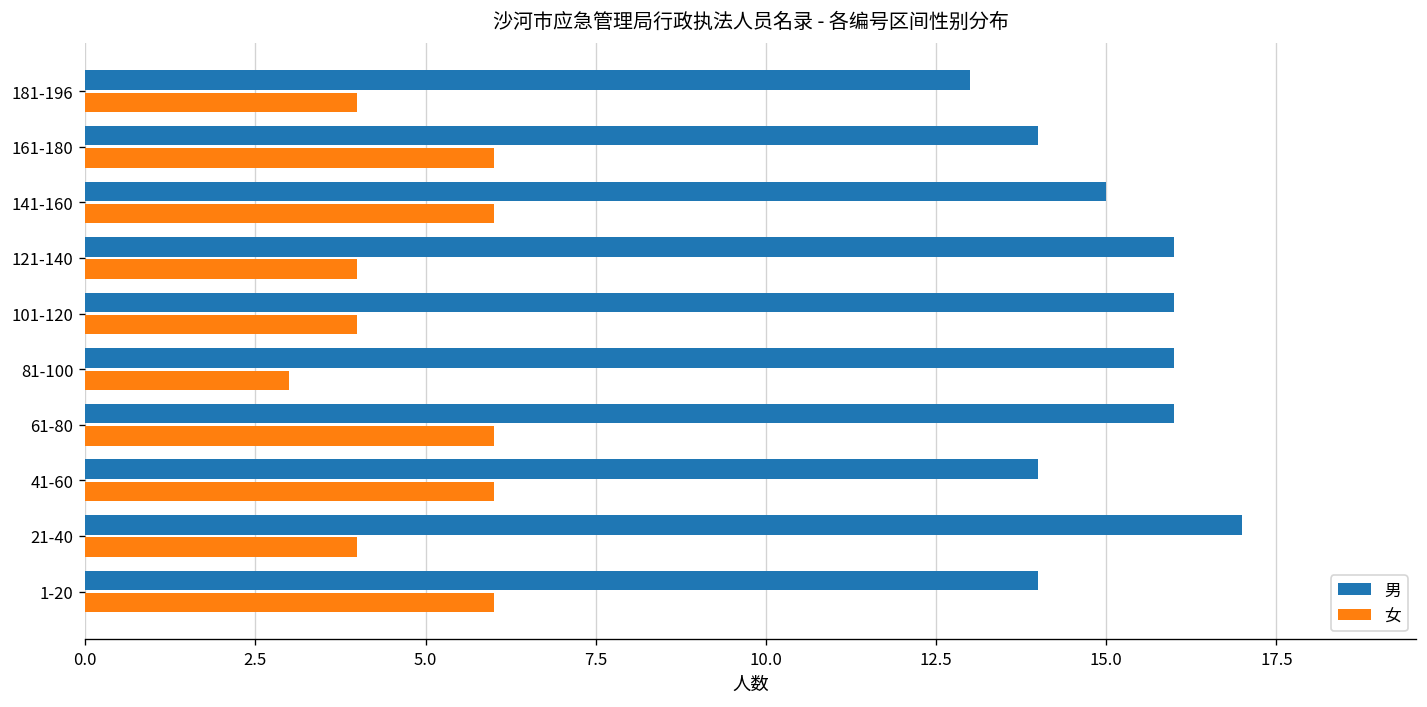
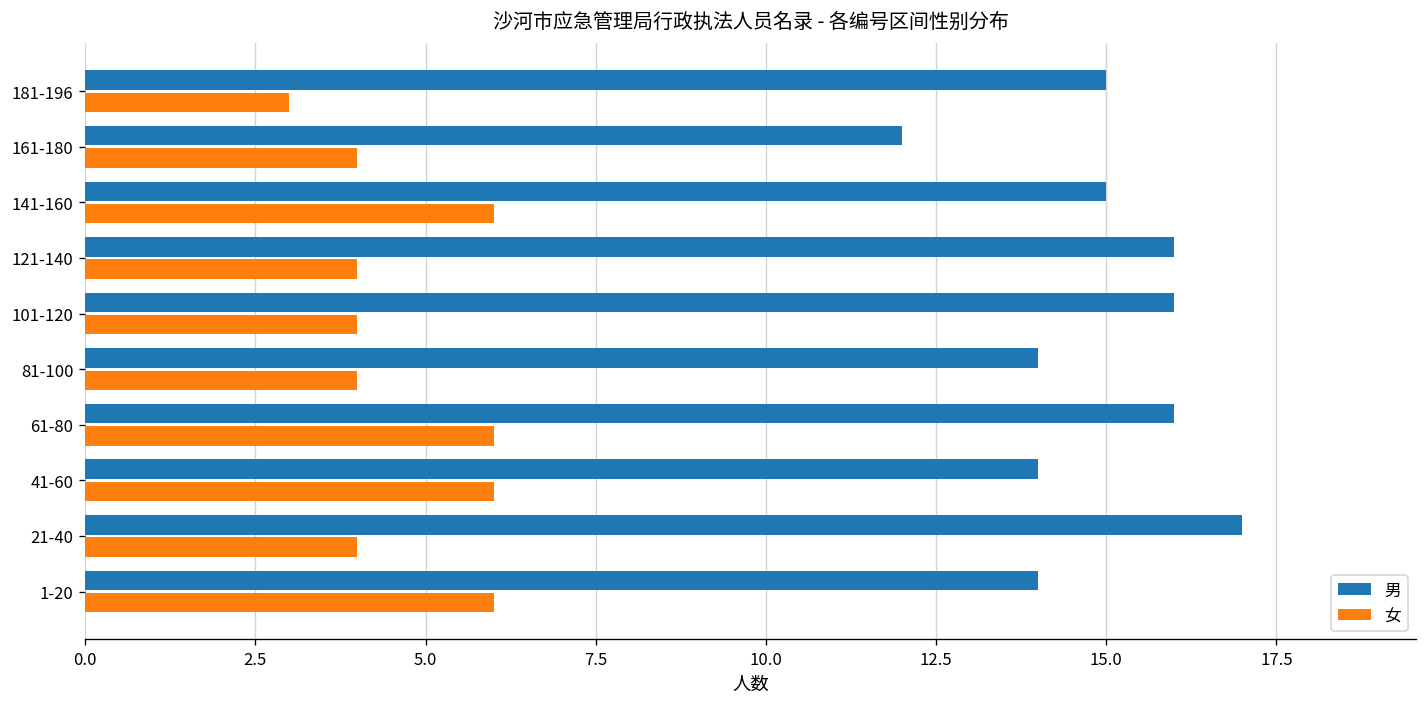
男, 181-196: 13 -> 15
女, 181-196: 4 -> 3
男, 161-180: 14 -> 12
女, 161-180: 6 -> 4
男, 81-100: 16 -> 14
女, 81-100: 3 -> 4
